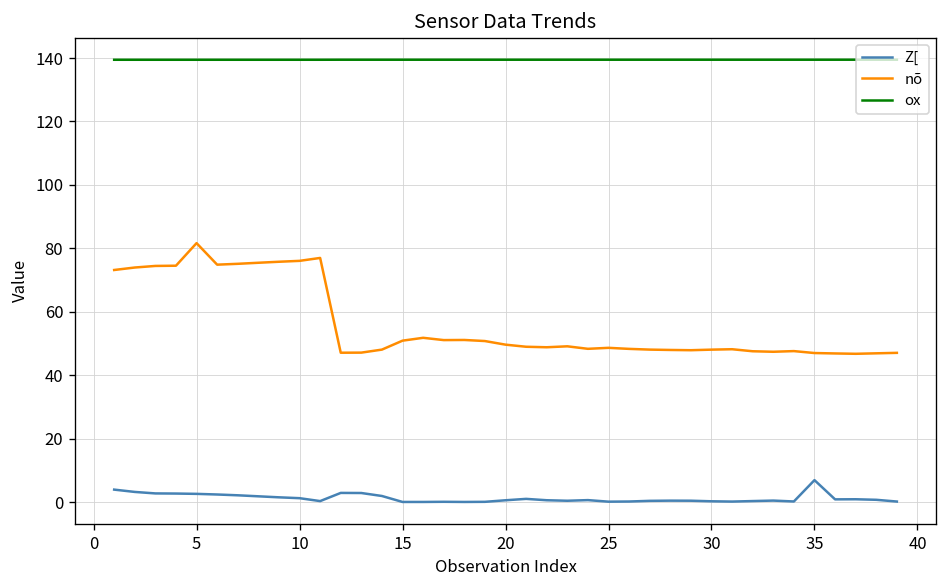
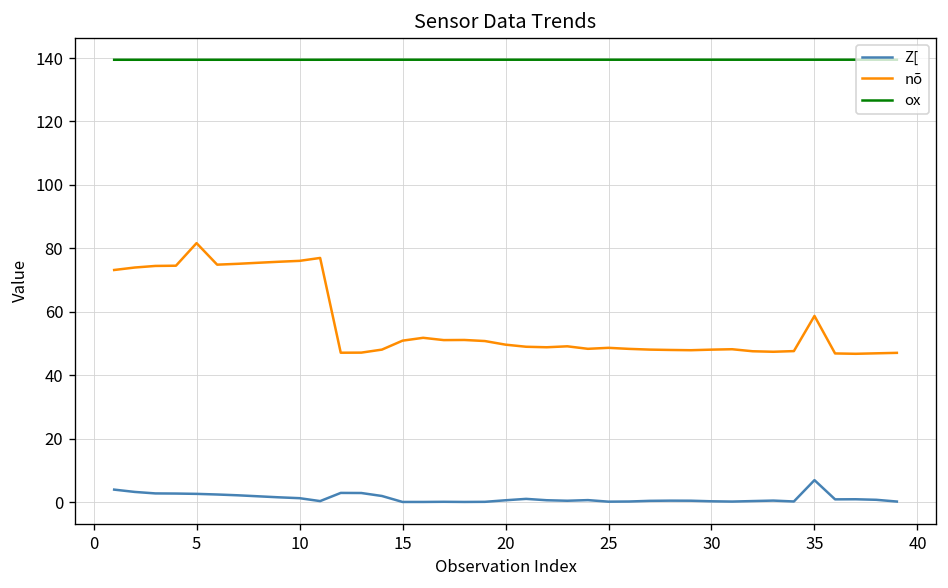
nõ, 35: 47 -> 59
